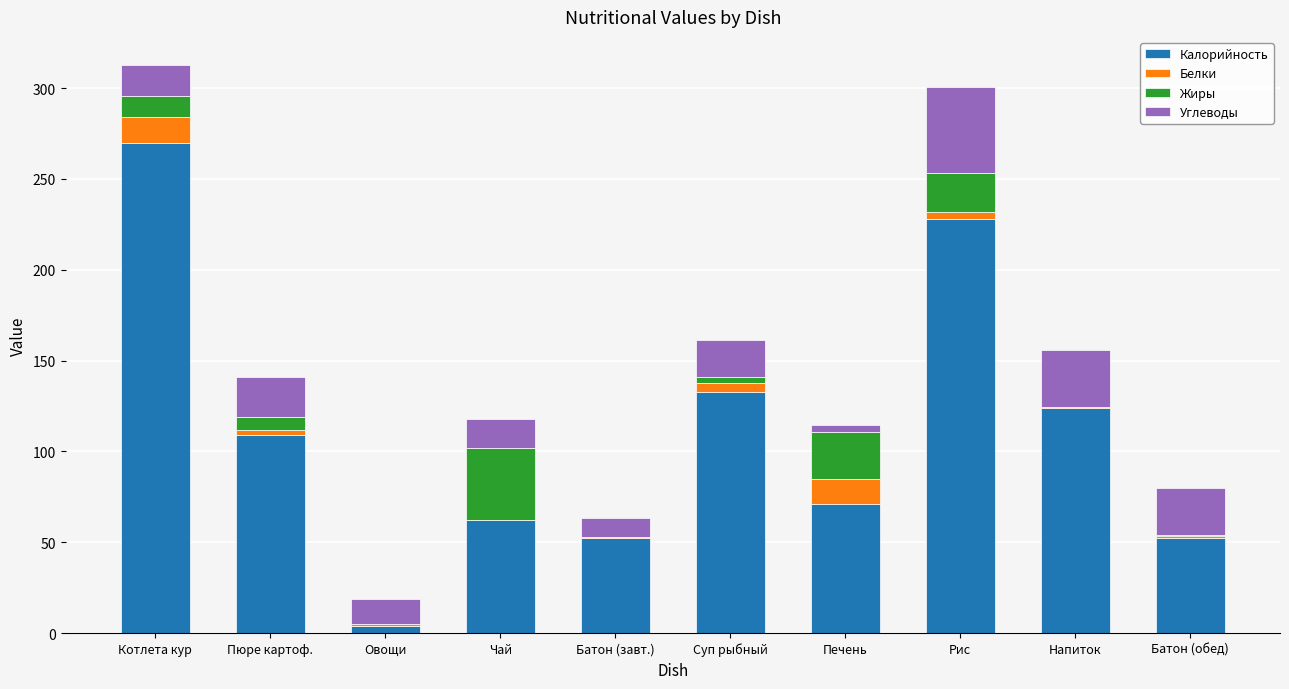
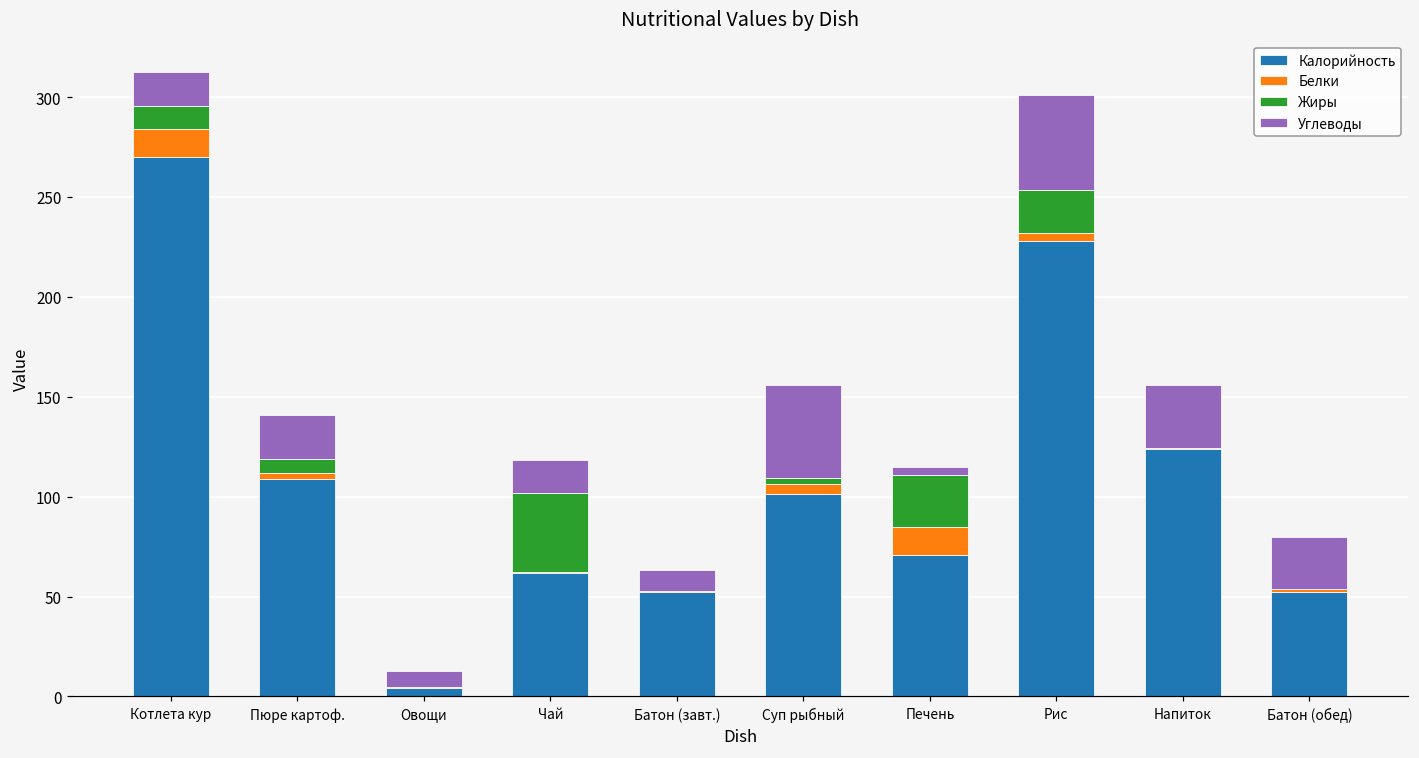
Углеводы, Овощи: 14 -> 8
Калорийность, Суп рыбный: 133 -> 101
Углеводы, Суп рыбный: 21 -> 47
